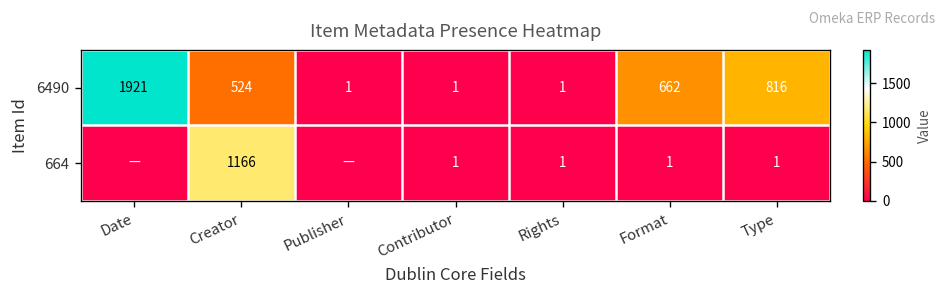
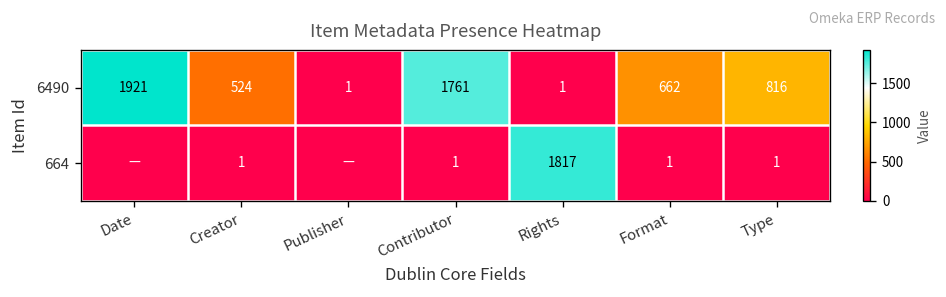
6490, Contributor: 1 -> 1761
664, Creator: 1166 -> 1
664, Rights: 1 -> 1817
